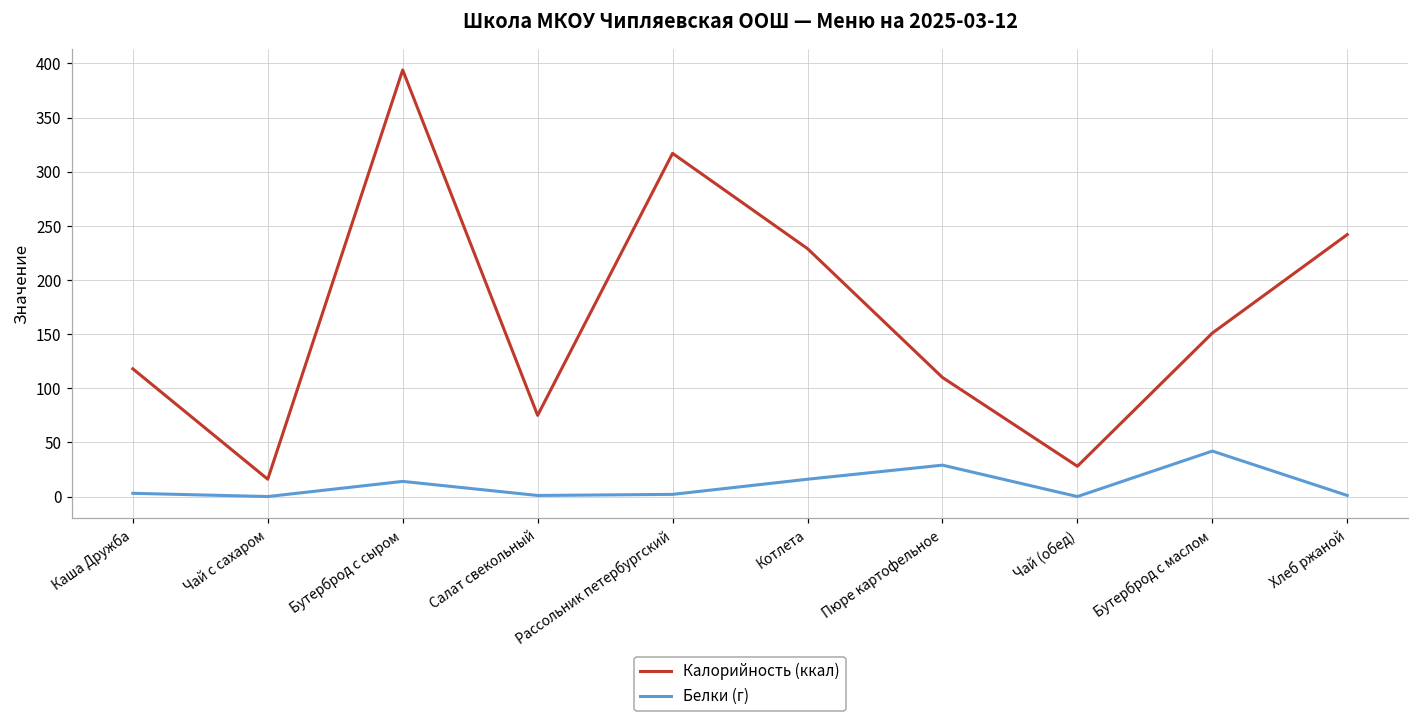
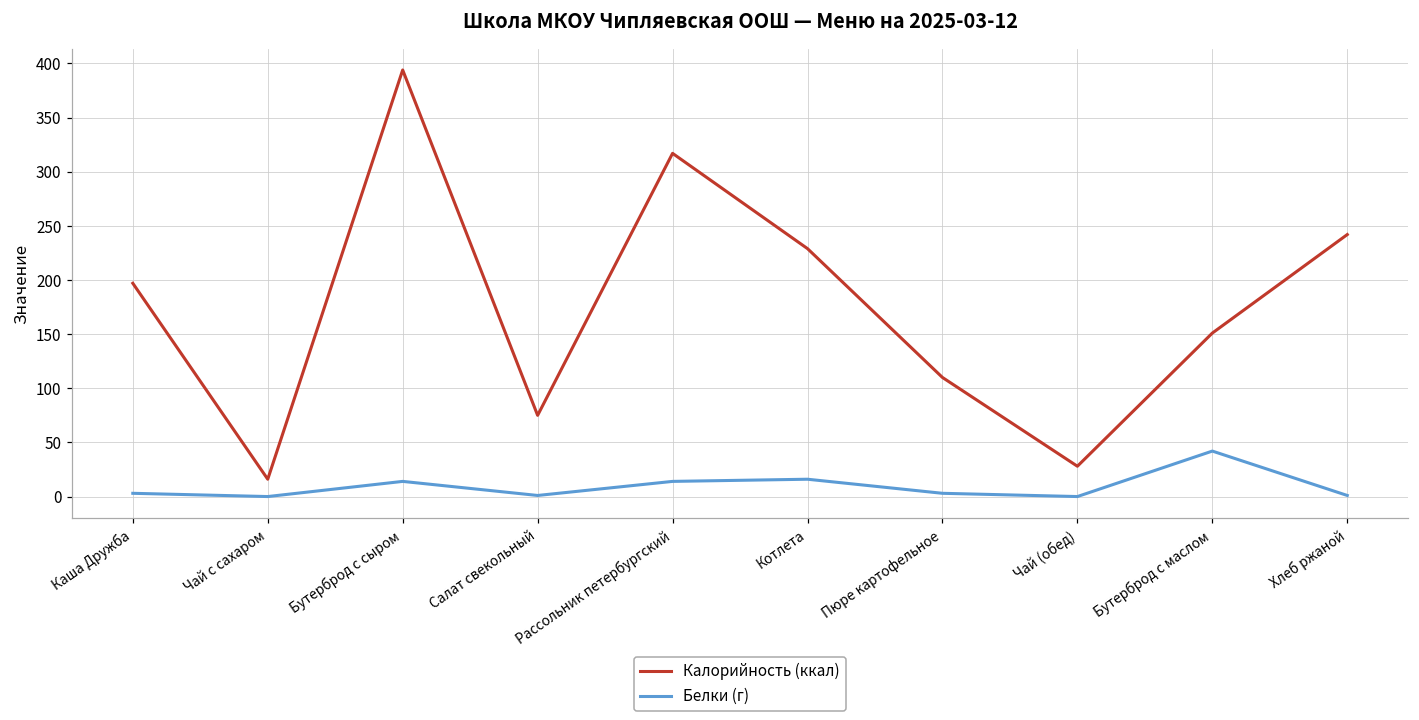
Калорийность (ккал), Каша Дружба: 120 -> 200
Белки (г), Рассольник петербургский: 0 -> 10
Белки (г), Пюре картофельное: 30 -> 0
